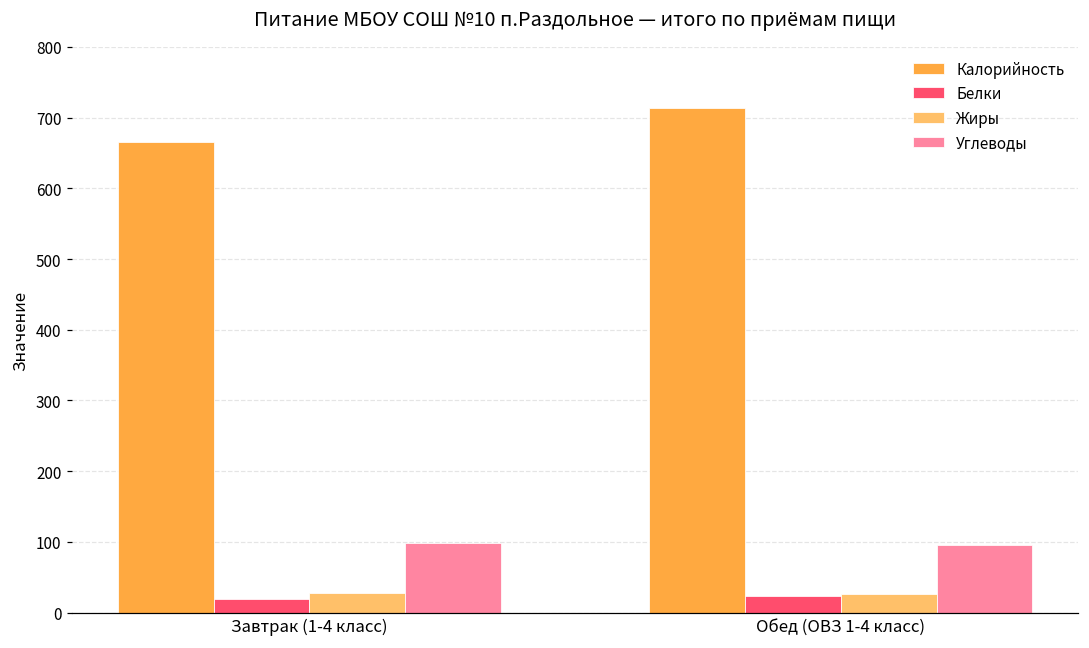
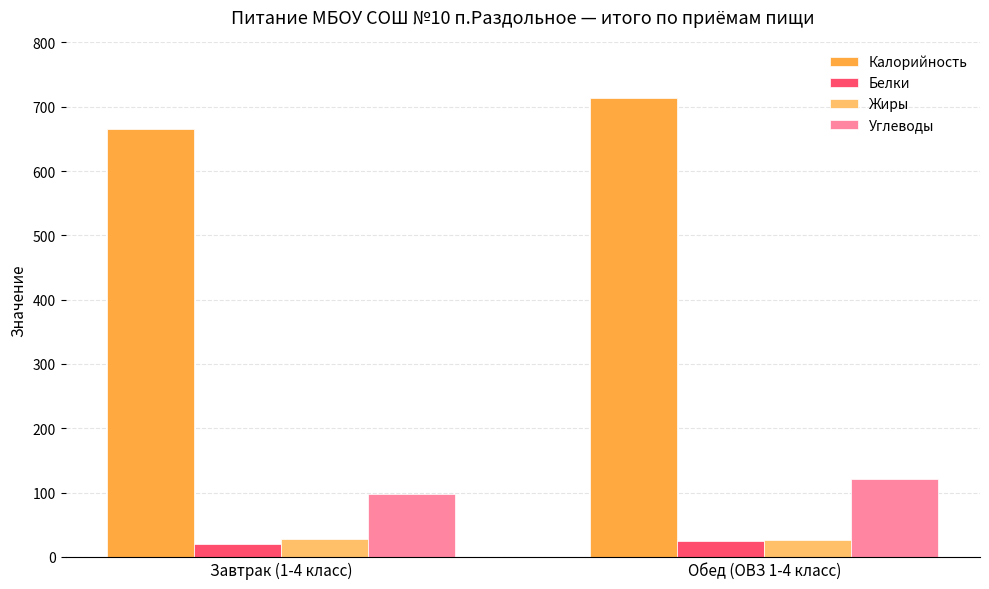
Углеводы, Обед (ОВЗ 1-4 класс): 100 -> 120
